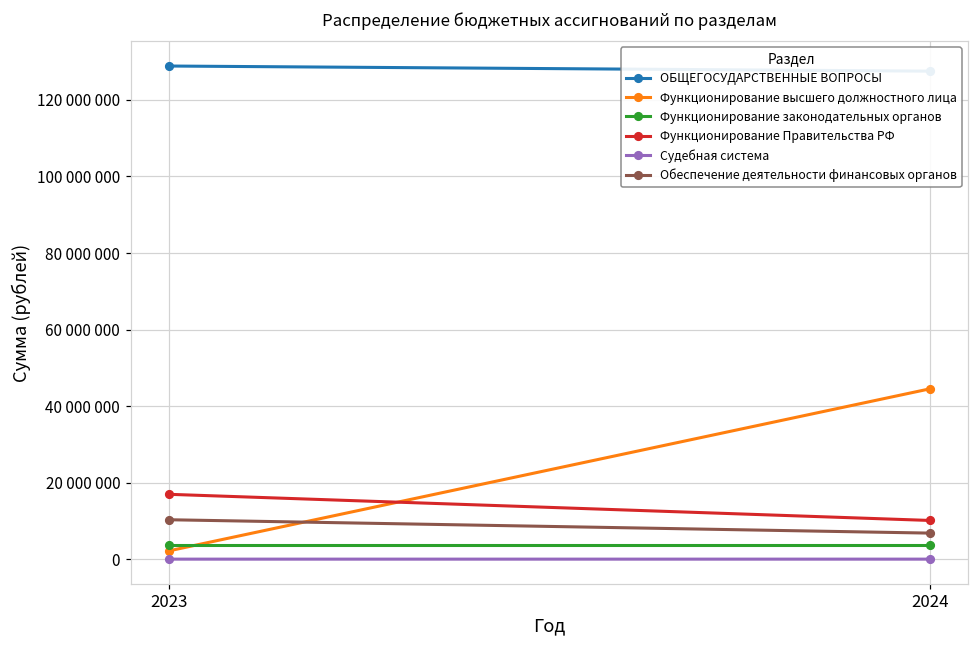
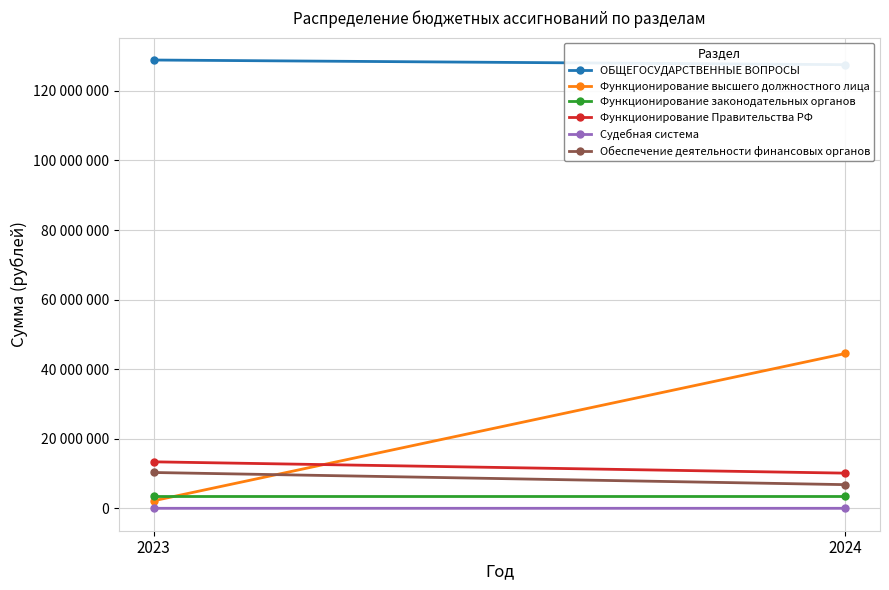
Функционирование Правительства РФ, 2023: 17000000 -> 13000000
